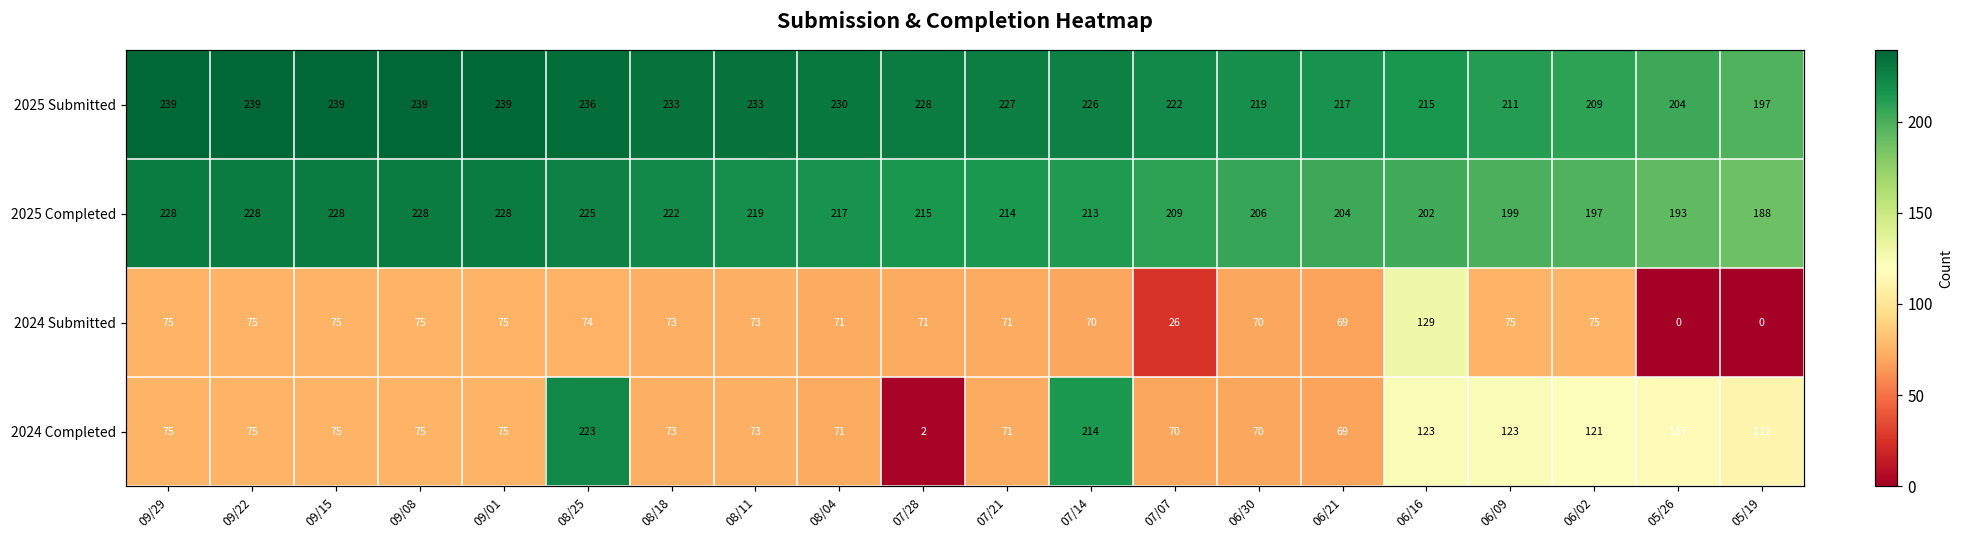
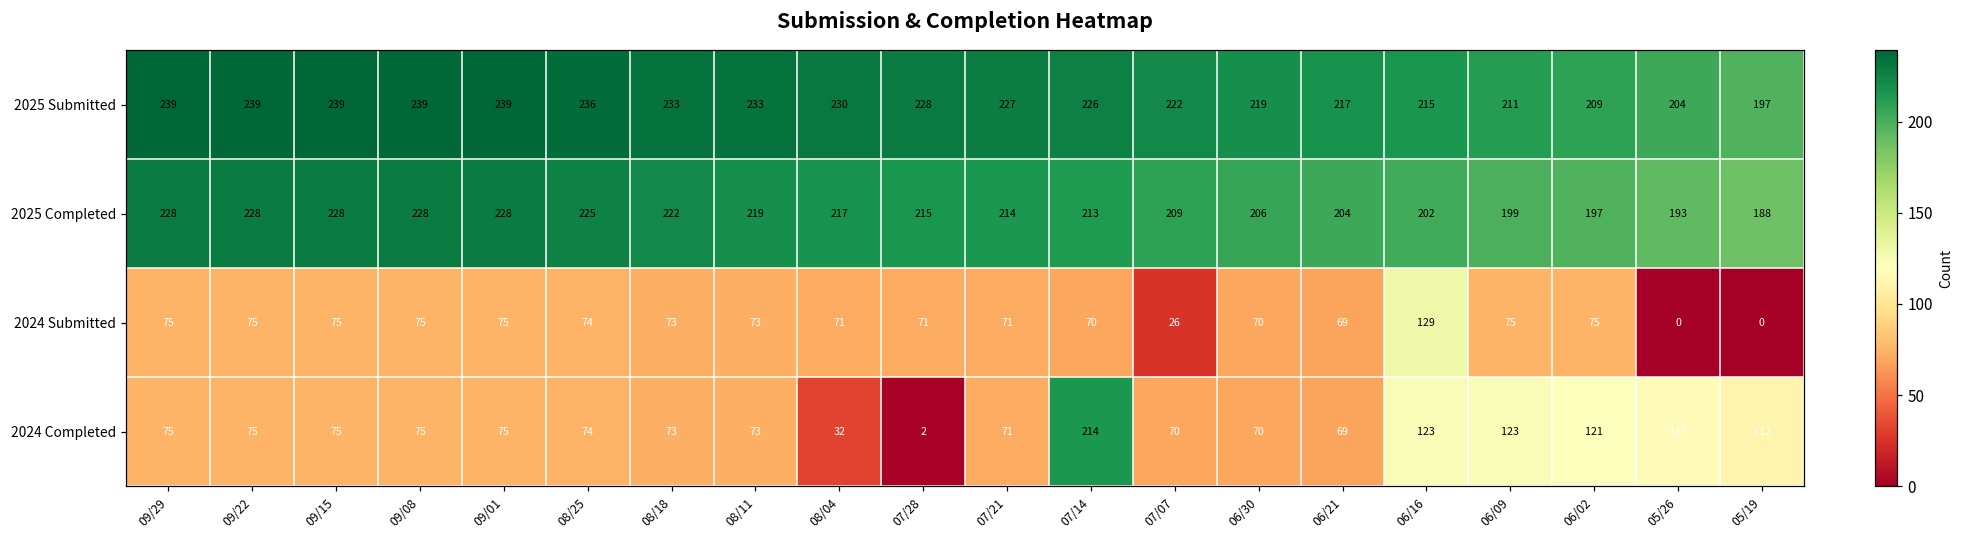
2024 Completed, 08/25: 223 -> 74
2024 Completed, 08/04: 71 -> 32
